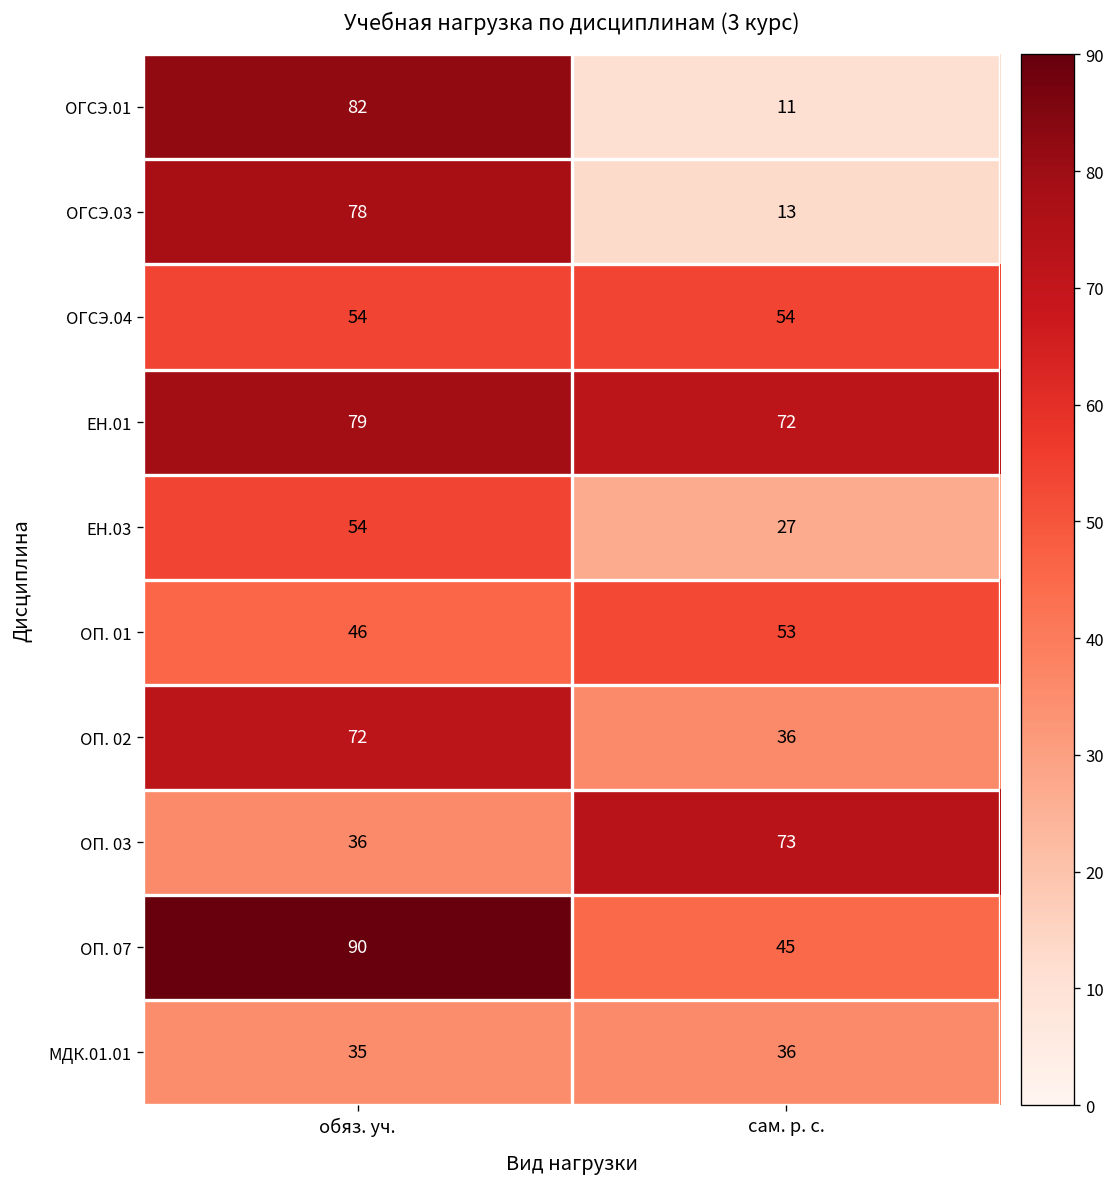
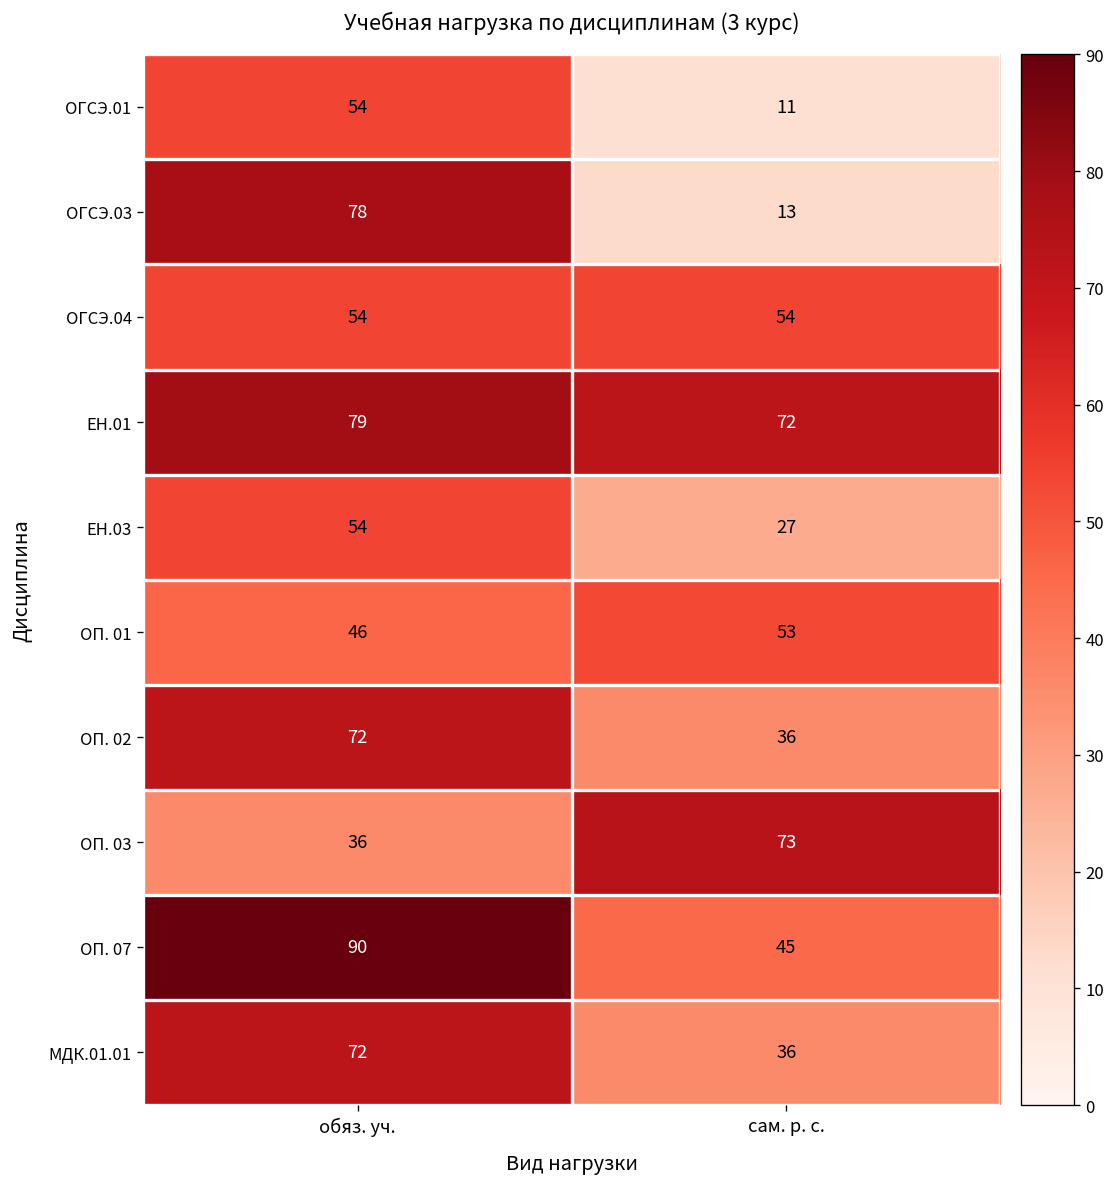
ОГСЭ.01, обяз. уч.: 82 -> 54
МДК.01.01, обяз. уч.: 35 -> 72
